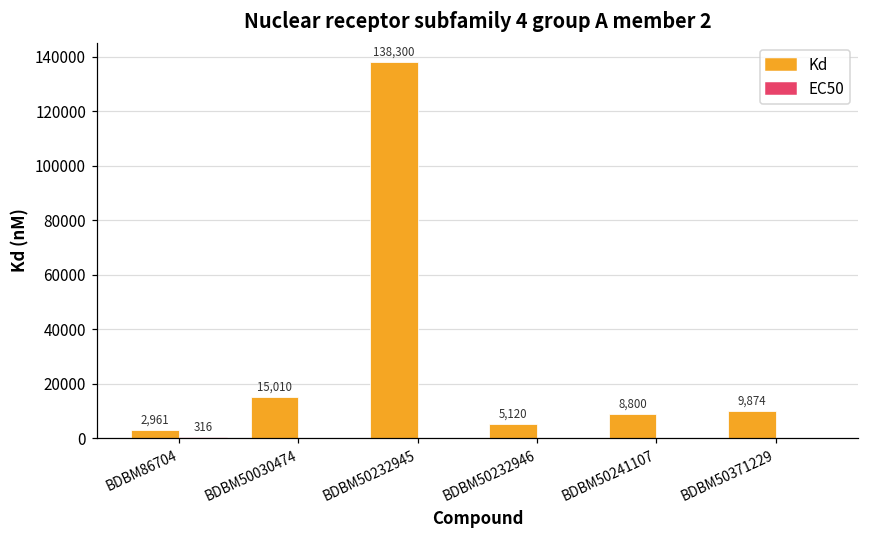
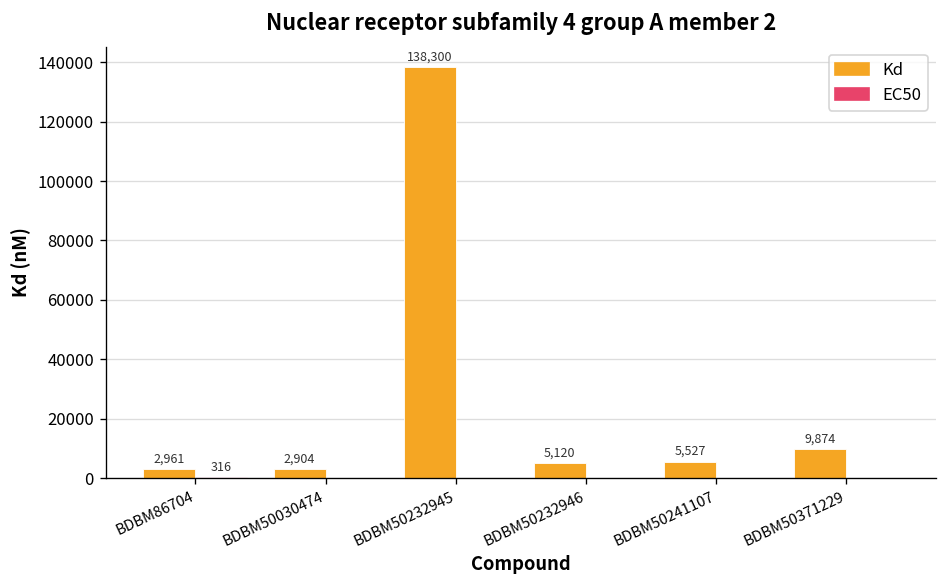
Kd, BDBM50030474: 15,010 -> 2,904
Kd, BDBM50241107: 8,800 -> 5,527
